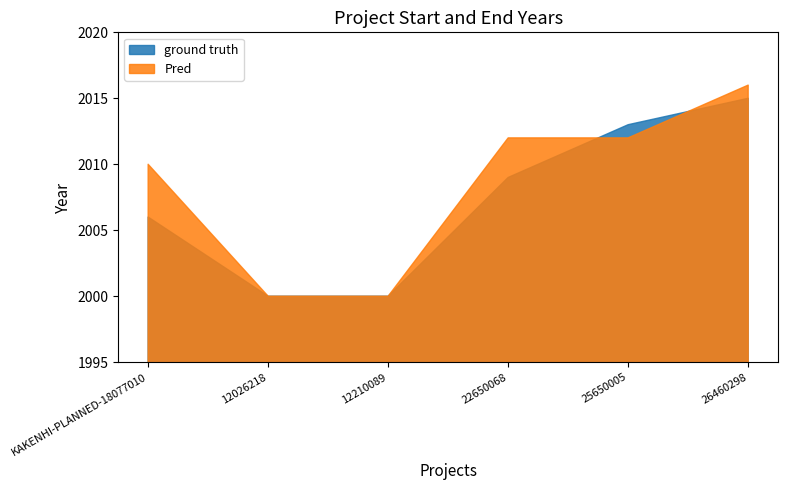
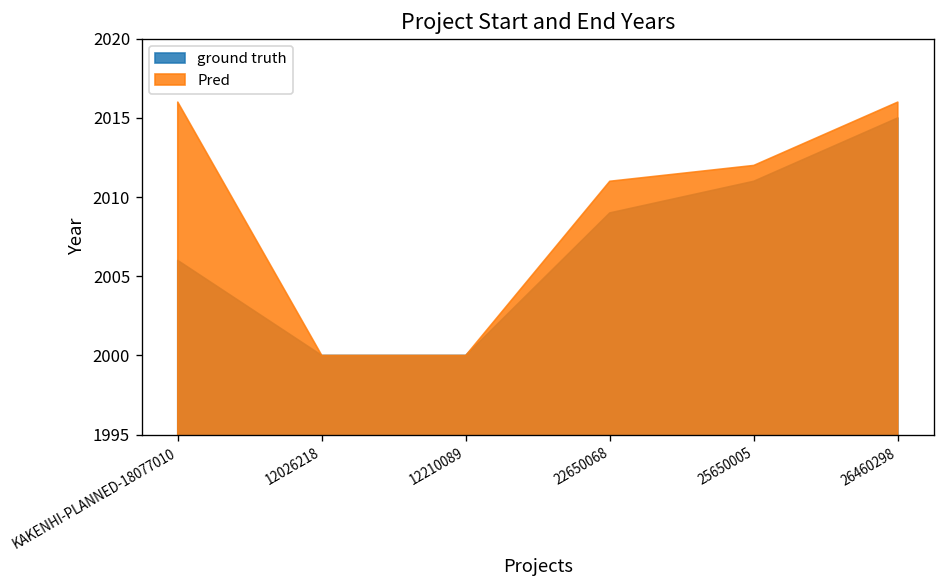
Pred, KAKENHI-PLANNED-18077010: 2010 -> 2016
Pred, 22650068: 2012 -> 2011
ground truth, 25650005: 2013 -> 2011
